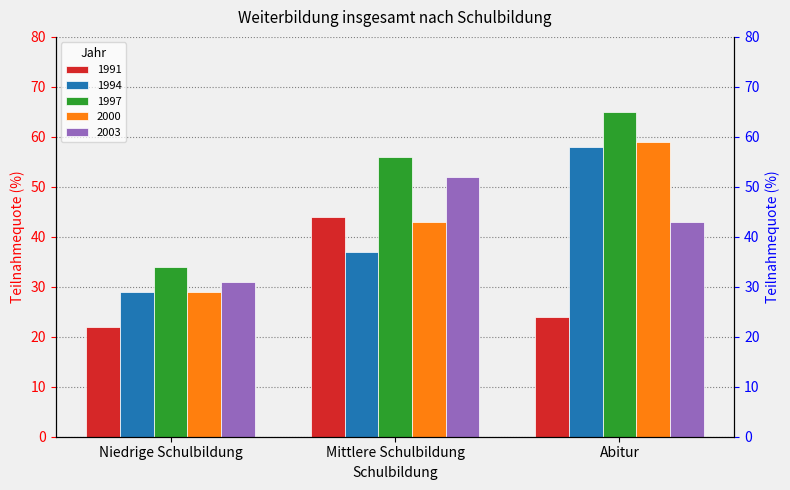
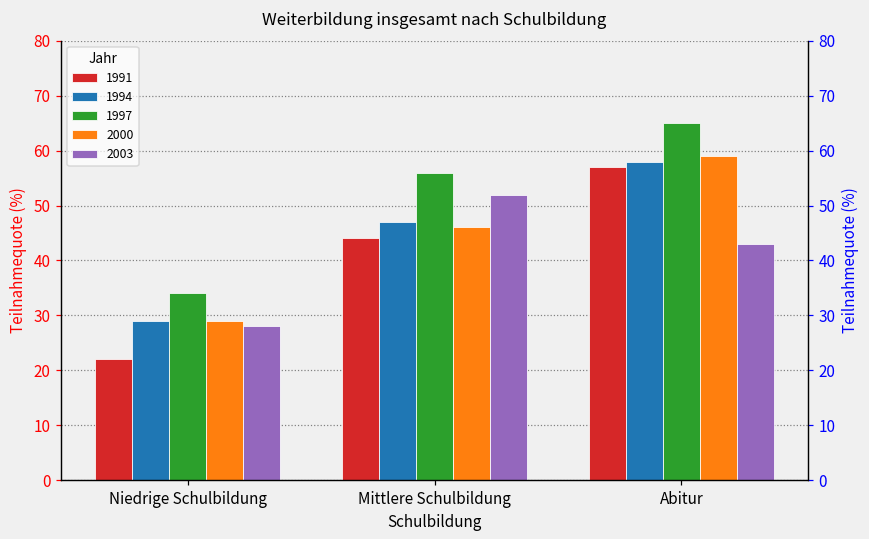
2003, Niedrige Schulbildung: 31 -> 28
1994, Mittlere Schulbildung: 37 -> 47
2000, Mittlere Schulbildung: 43 -> 46
1991, Abitur: 24 -> 57
